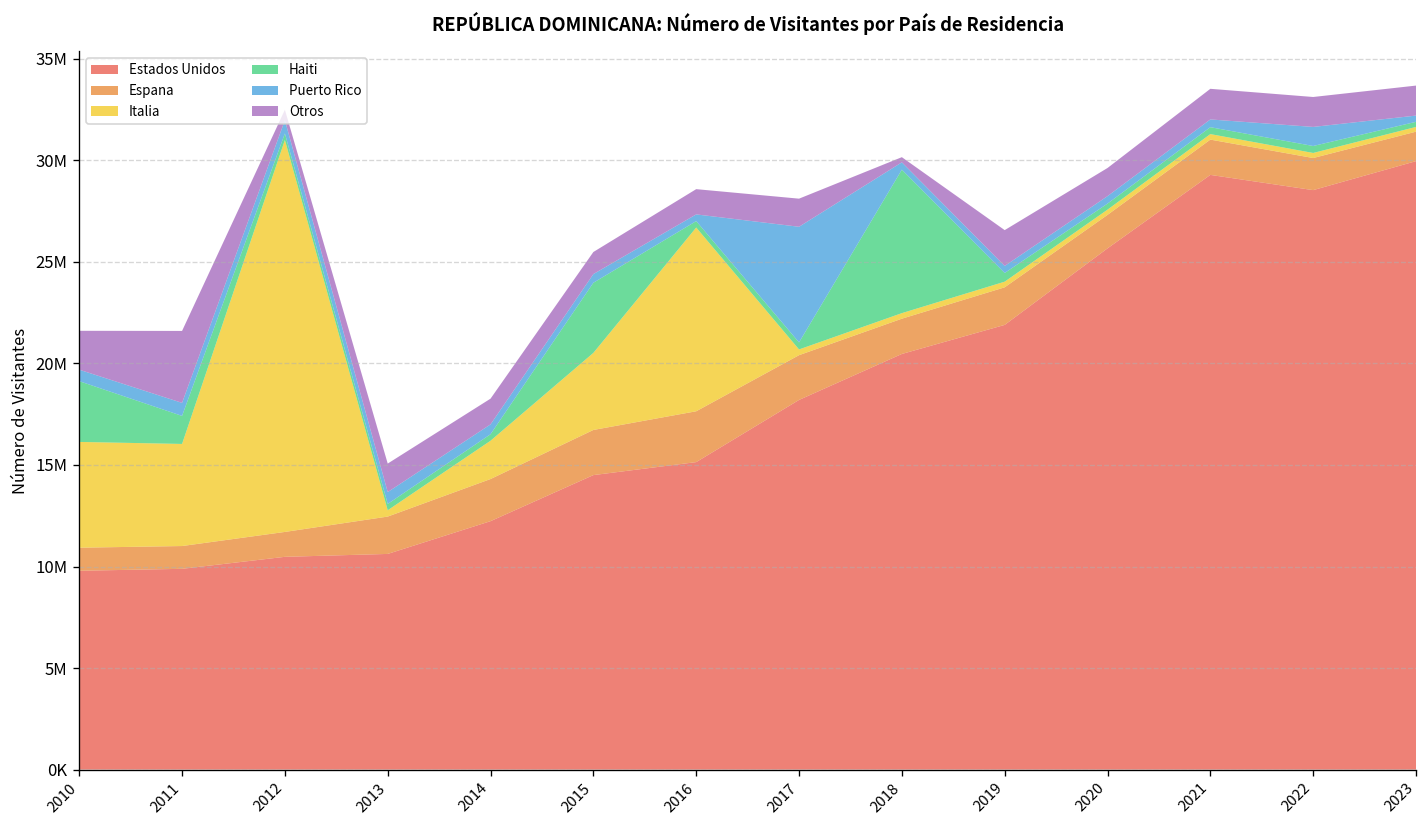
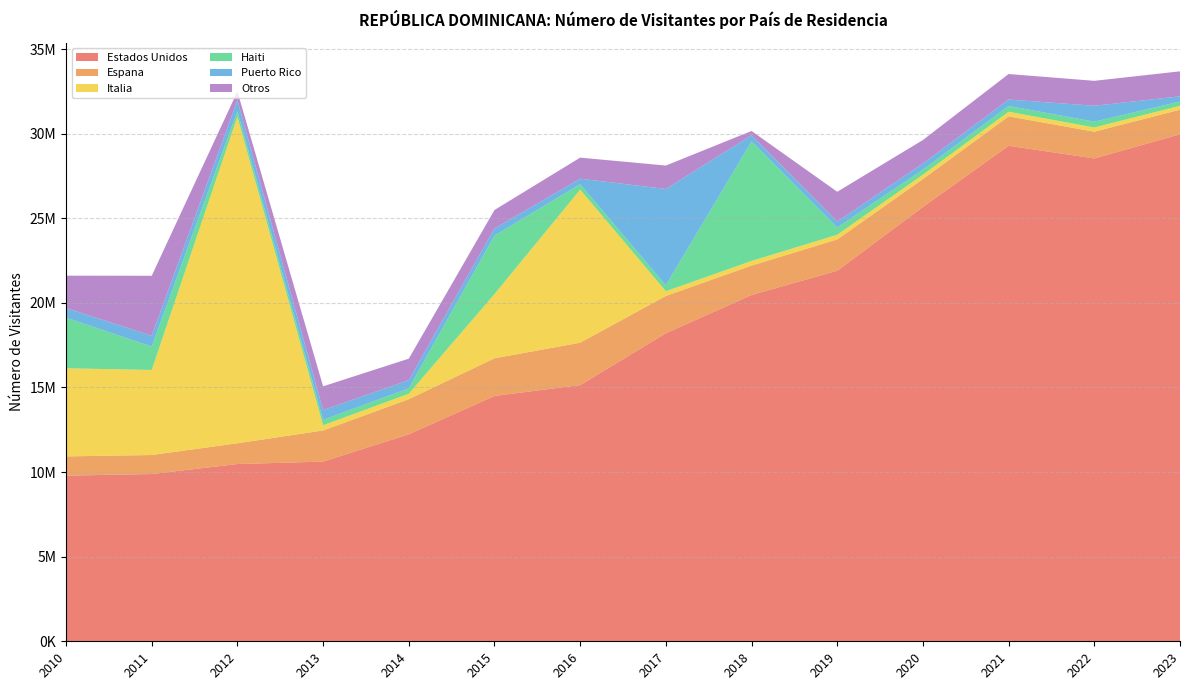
Italia, 2014: 1900000 -> 300000
